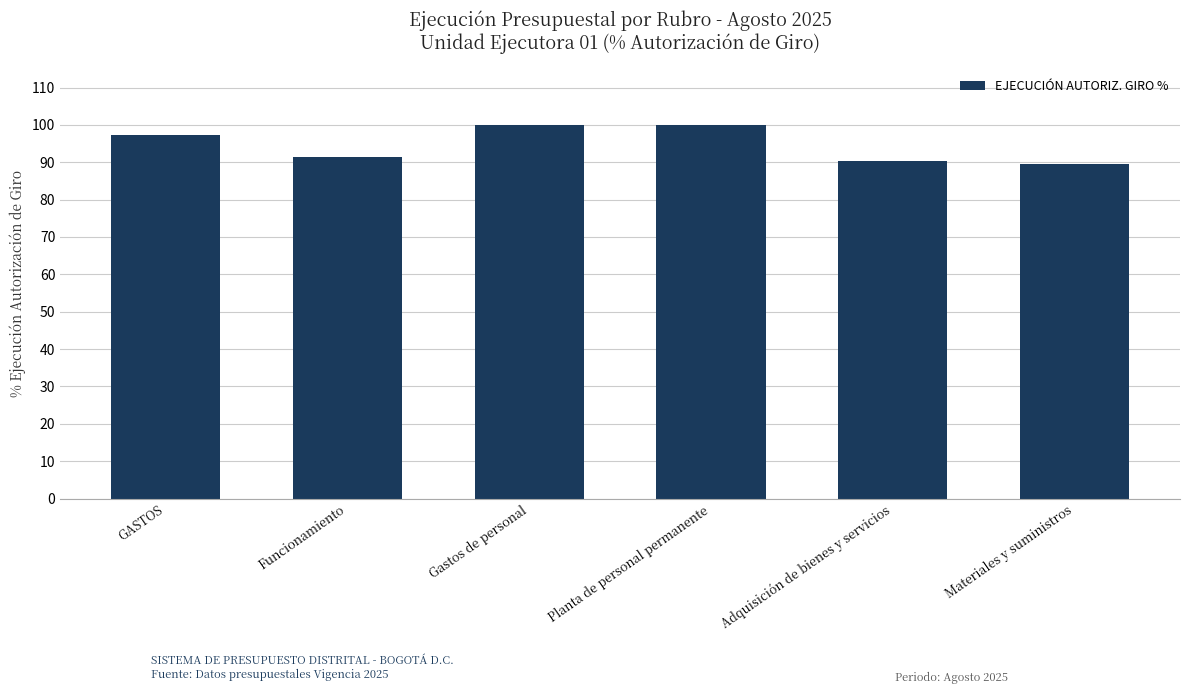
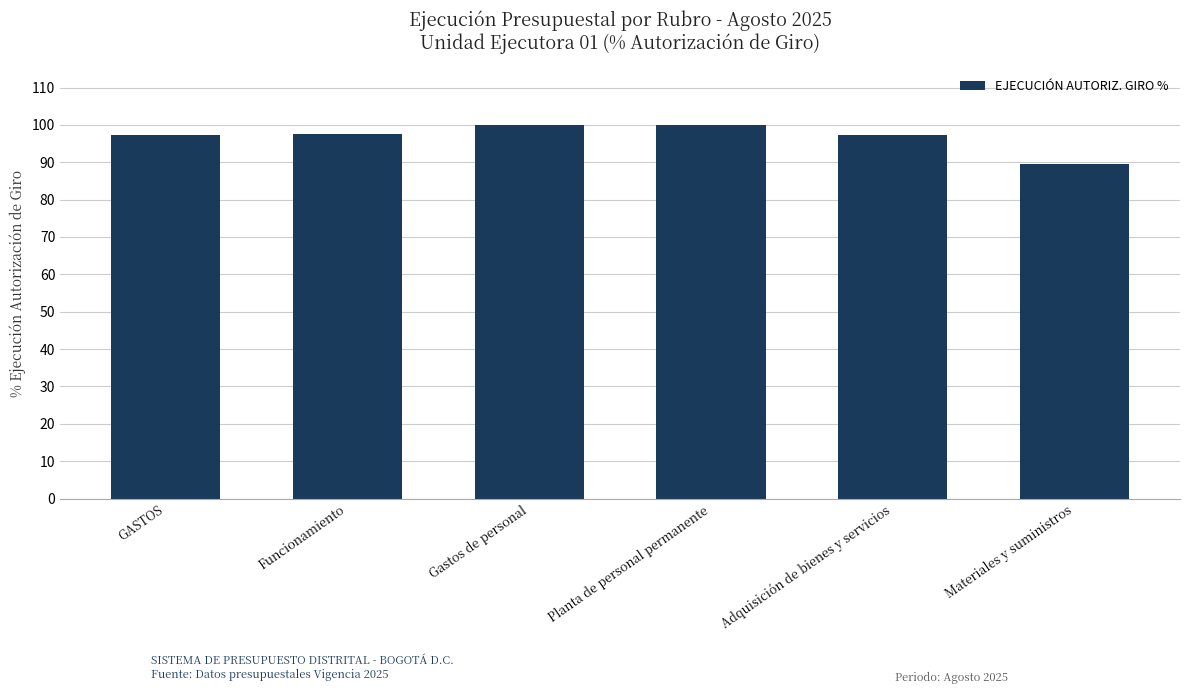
Funcionamiento: 91 -> 97
Adquisición de bienes y servicios: 90 -> 97
